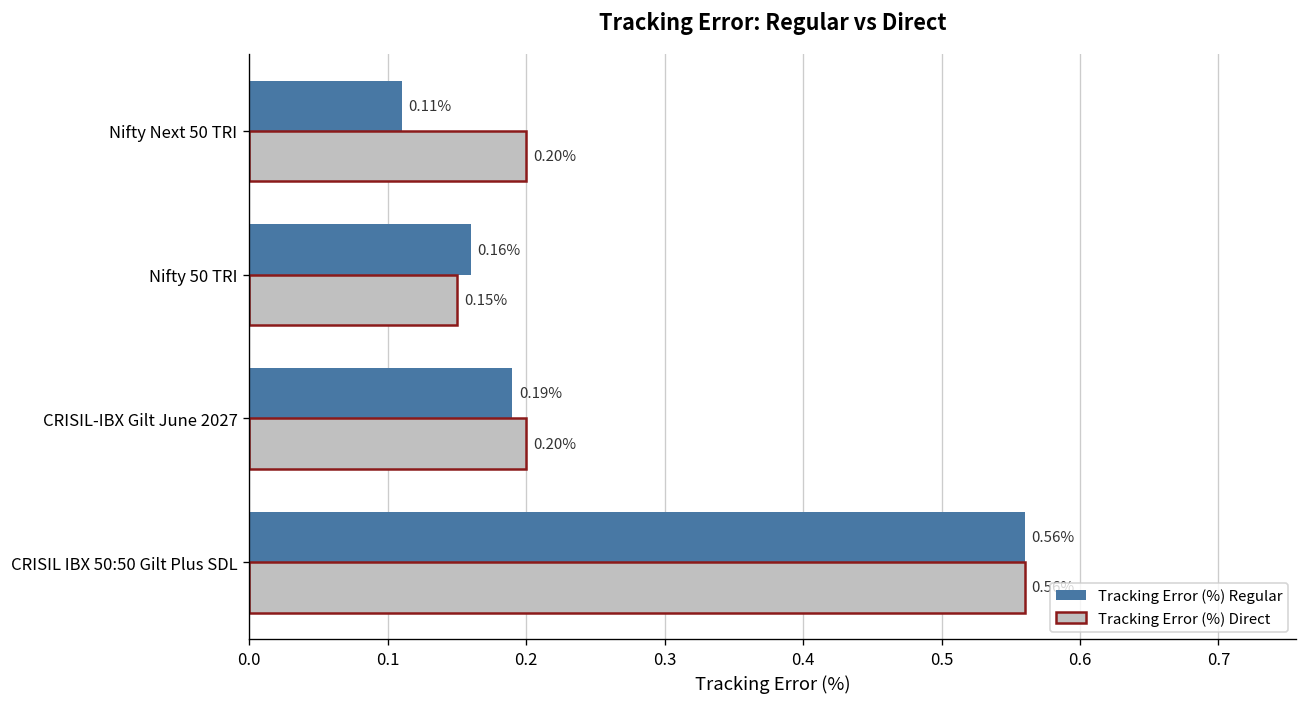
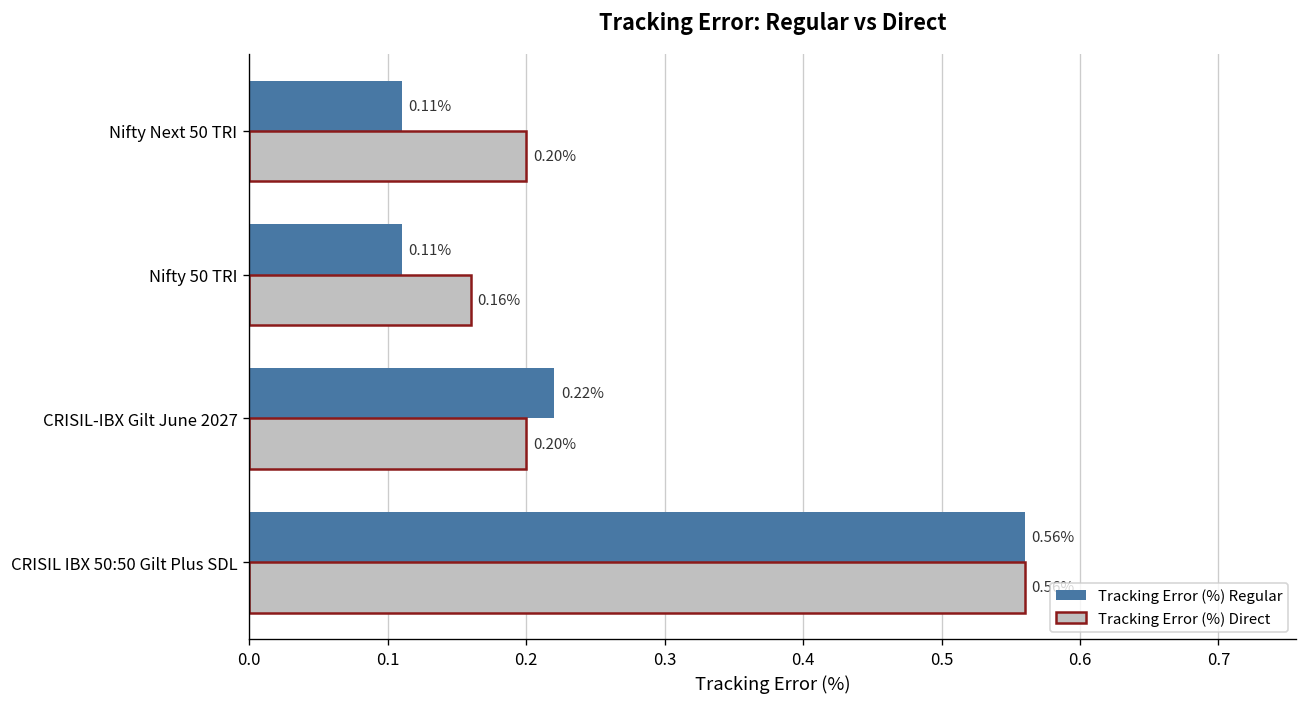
Tracking Error (%) Regular, Nifty 50 TRI: 0.16% -> 0.11%
Tracking Error (%) Direct, Nifty 50 TRI: 0.15% -> 0.16%
Tracking Error (%) Regular, CRISIL-IBX Gilt June 2027: 0.19% -> 0.22%
